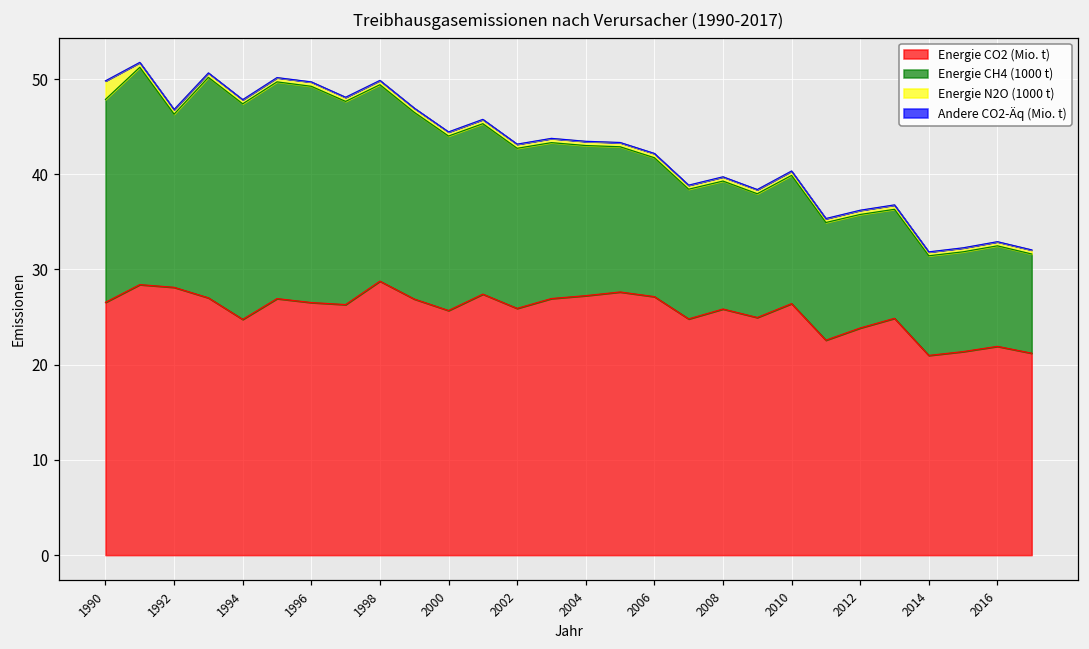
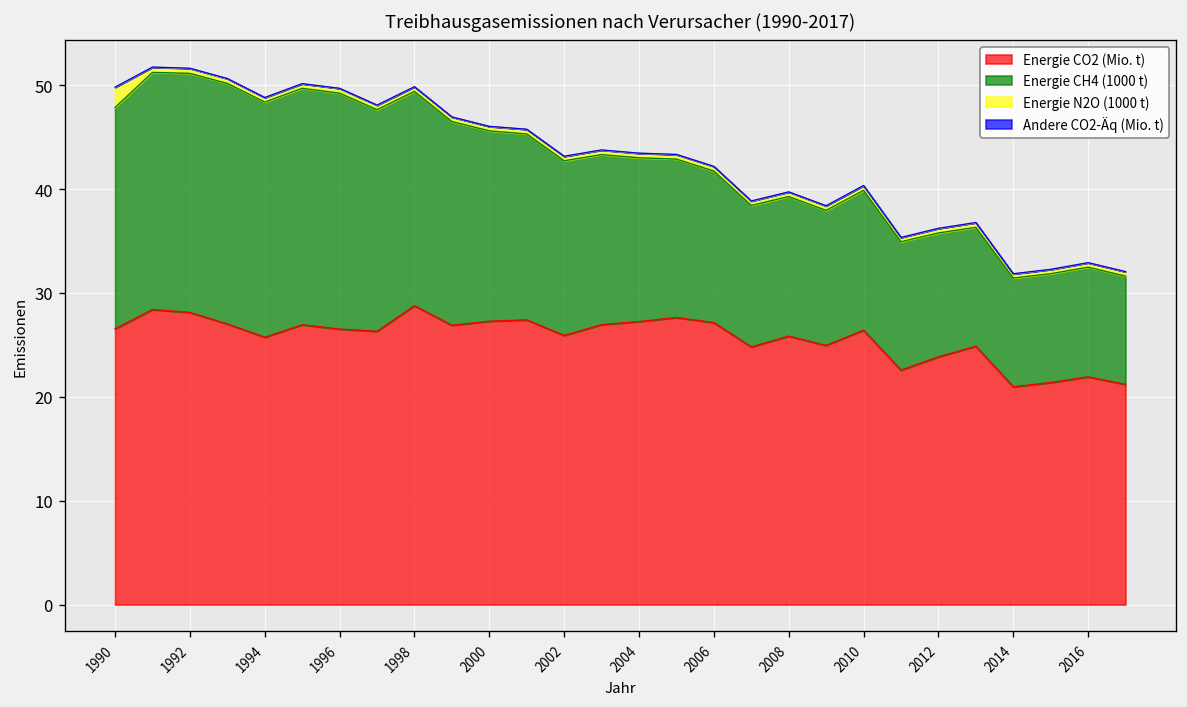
Energie CH4 (1000 t), 1992: 18 -> 23
Energie CO2 (Mio. t), 1994: 25 -> 26
Energie CO2 (Mio. t), 2000: 26 -> 27
